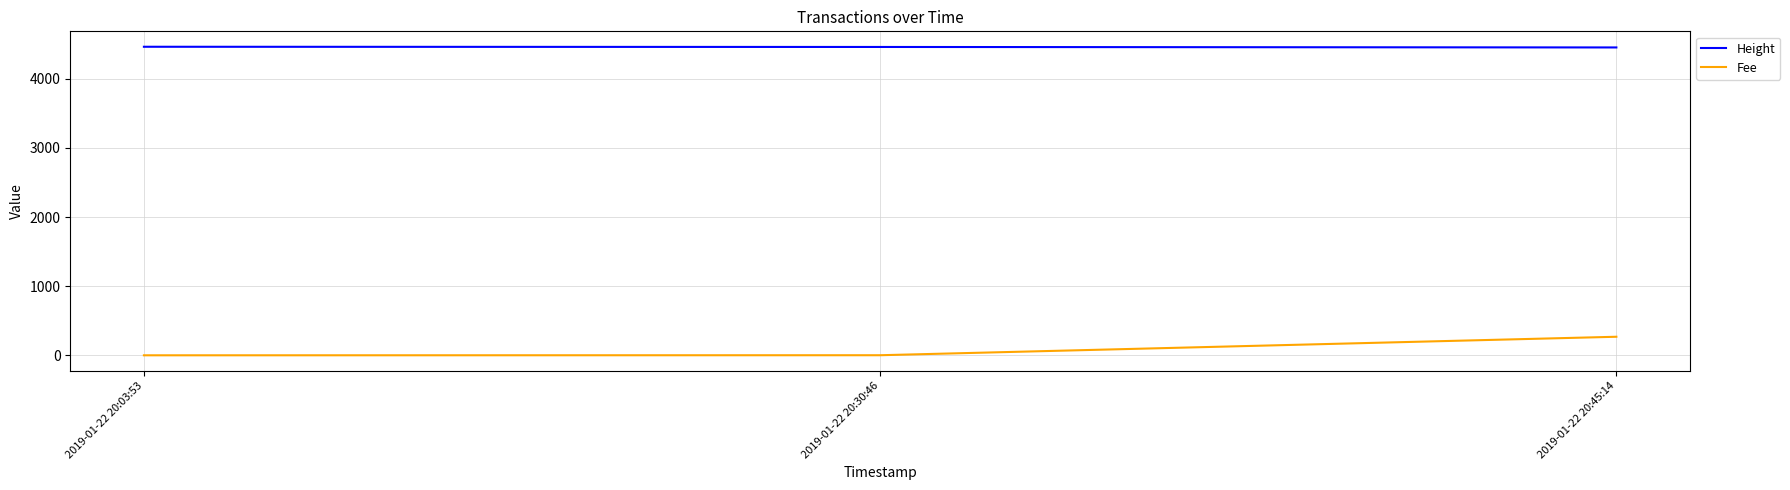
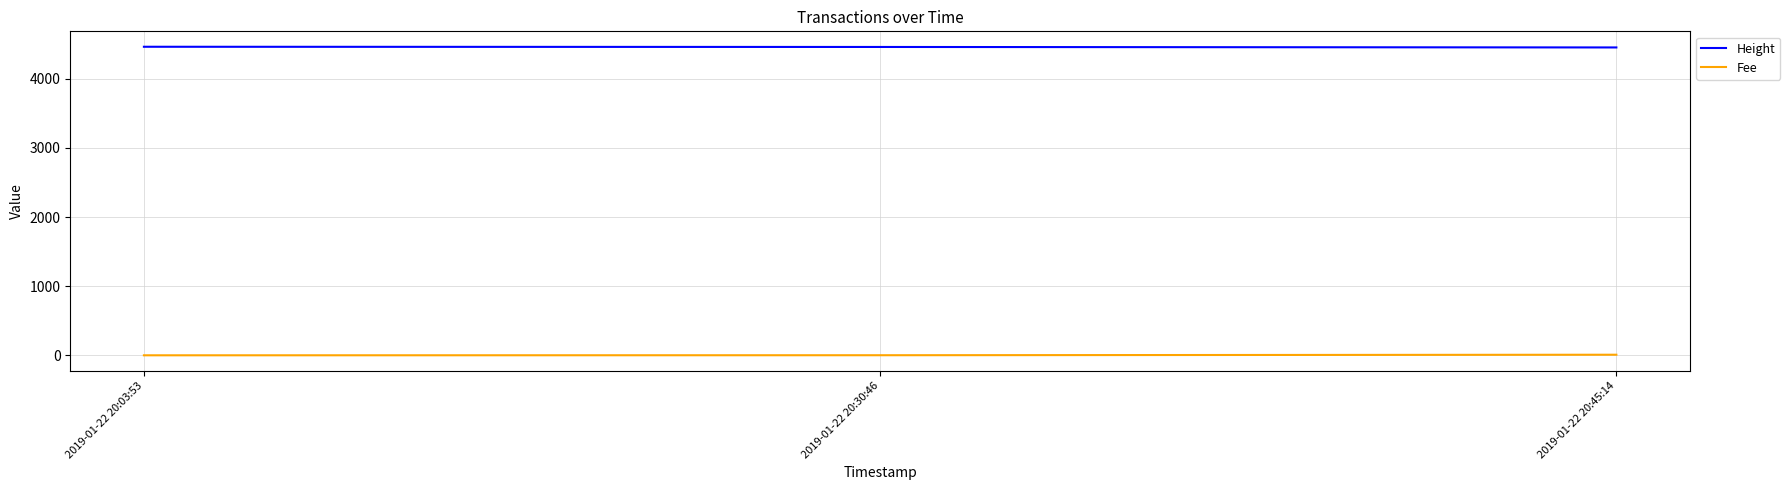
Fee, 2019-01-22 20:45:14: 300 -> 0
